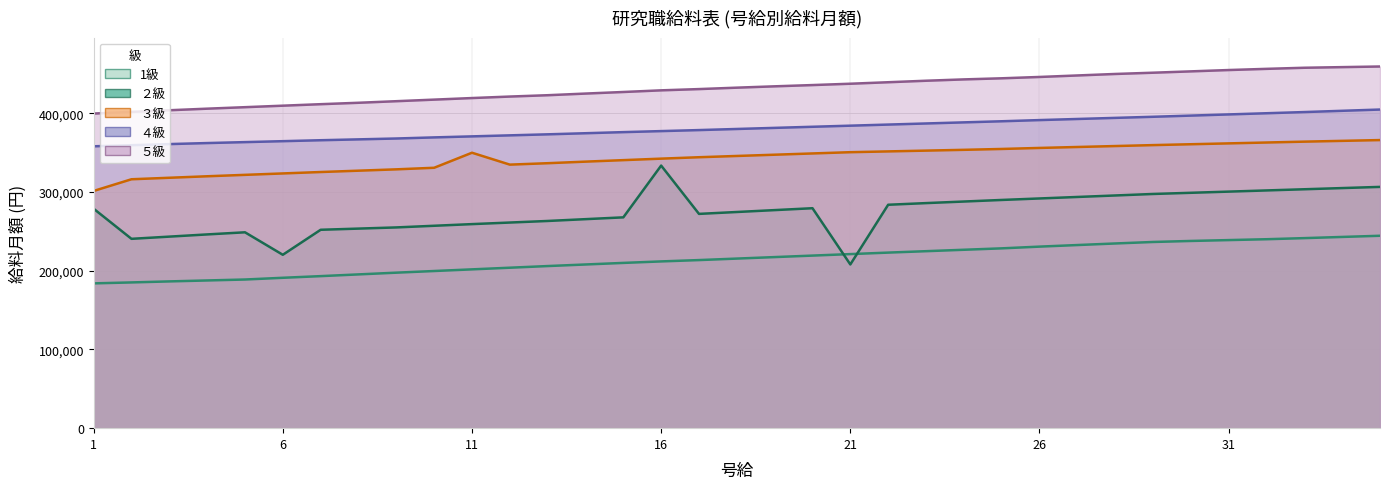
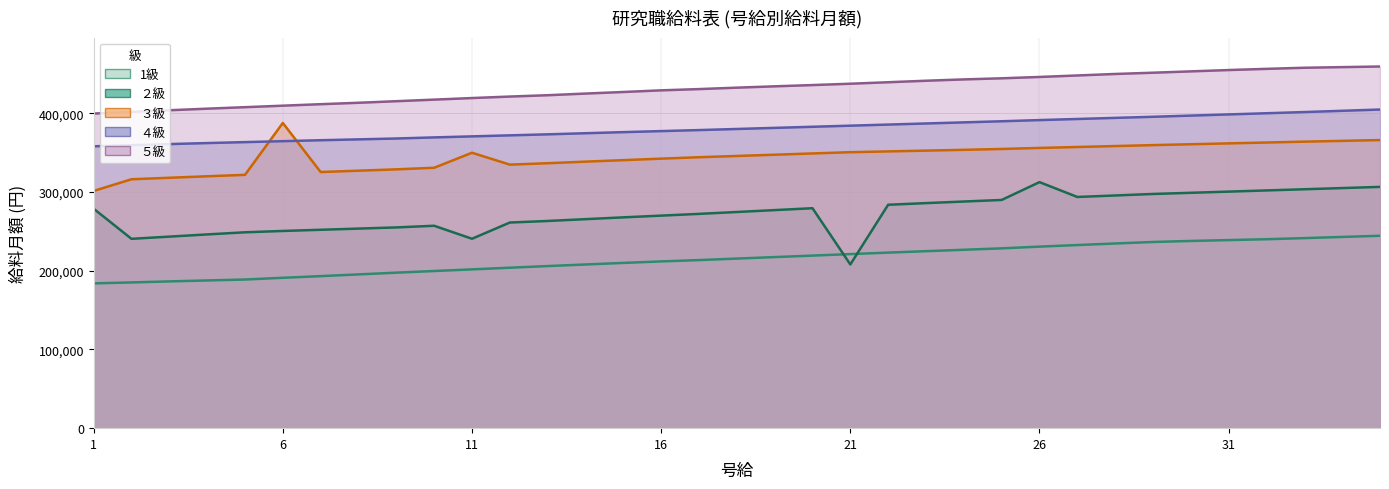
２級, 6: 220,000 -> 250,000
３級, 6: 320,000 -> 390,000
２級, 11: 260,000 -> 240,000
２級, 16: 330,000 -> 270,000
２級, 26: 290,000 -> 310,000
